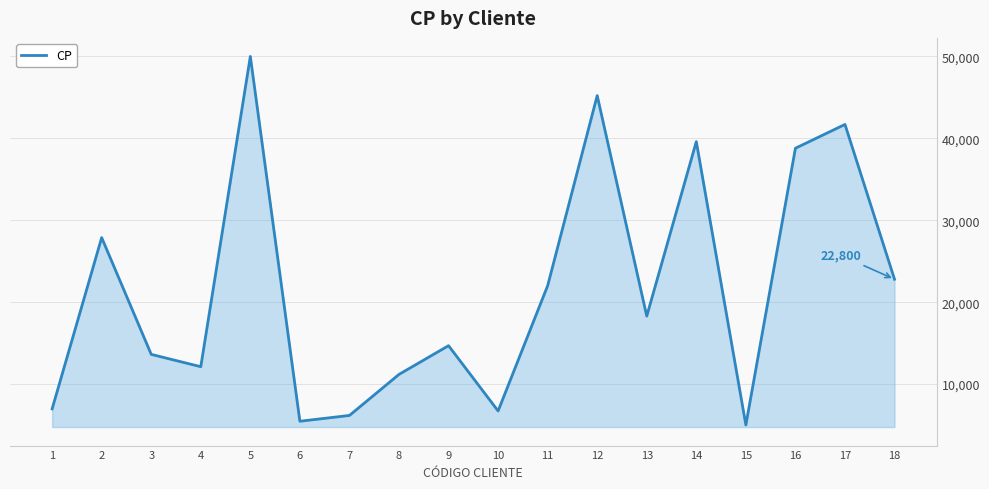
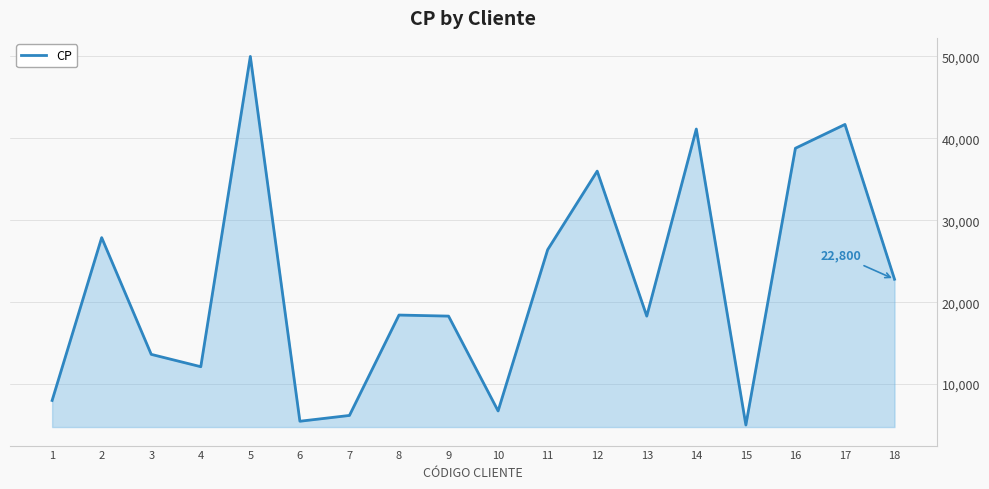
1: 7,000 -> 8,000
8: 11,000 -> 18,000
9: 15,000 -> 18,000
11: 22,000 -> 26,000
12: 45,000 -> 36,000
14: 40,000 -> 41,000
